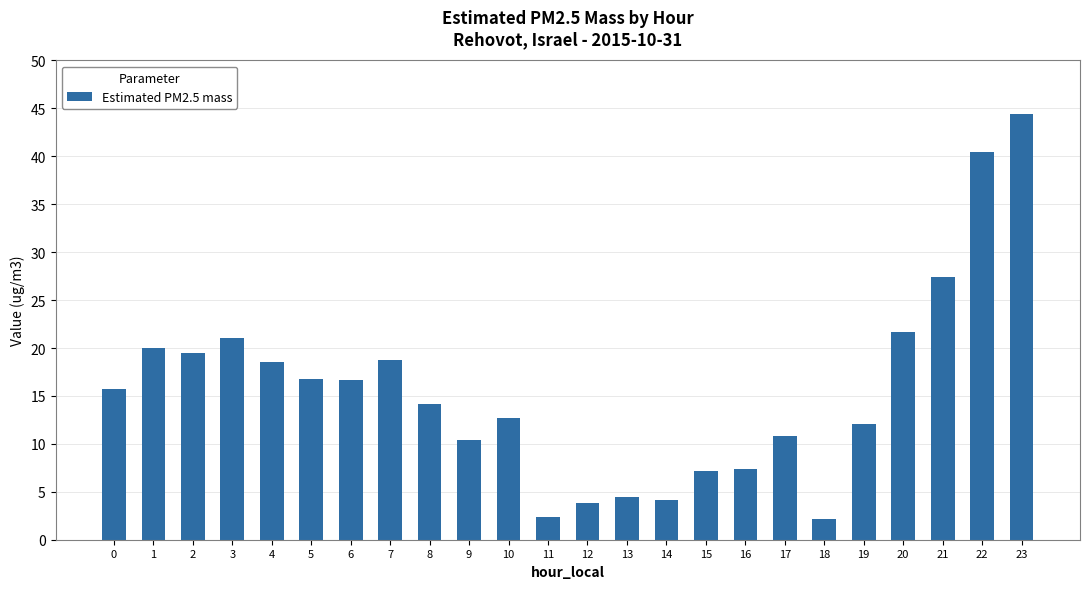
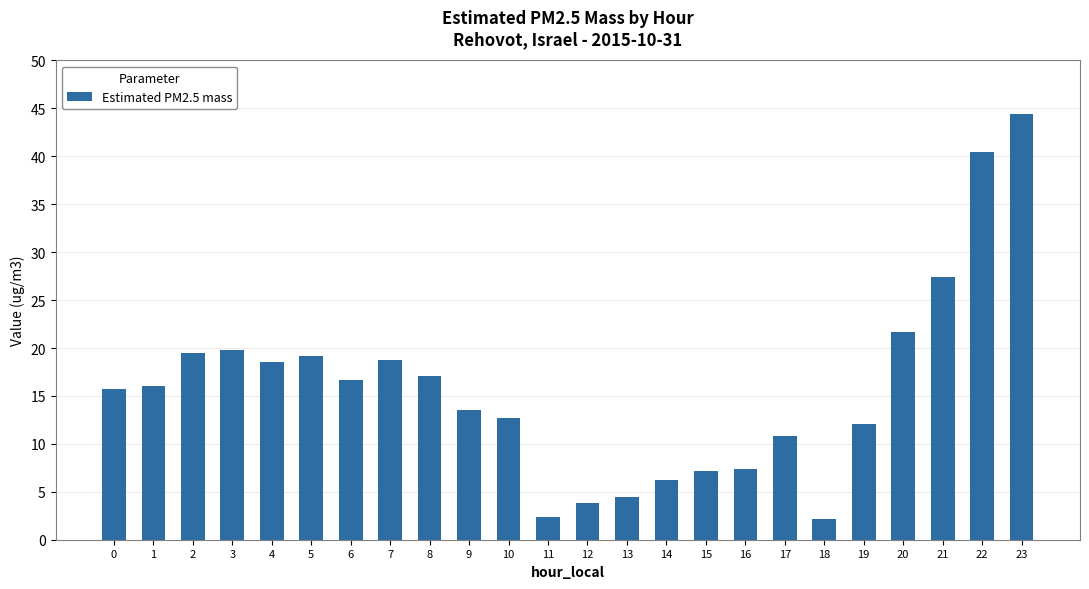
1: 20 -> 16
3: 21 -> 20
5: 17 -> 19
8: 14 -> 17
9: 10 -> 14
14: 4 -> 6
